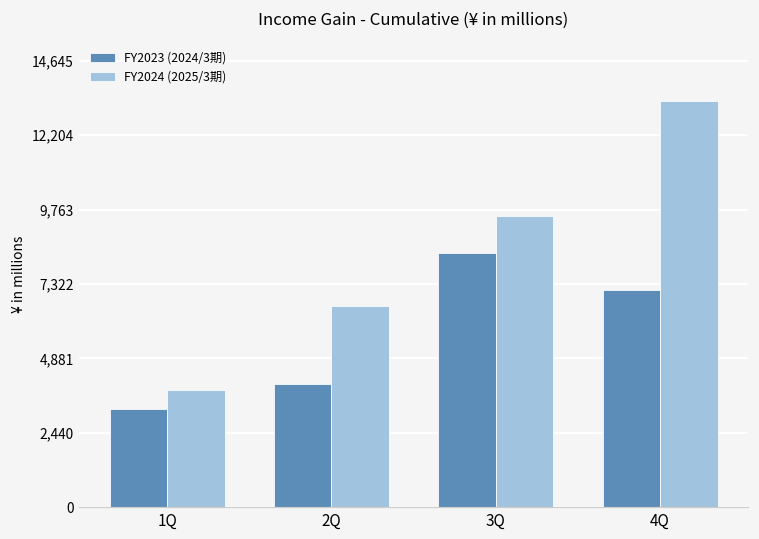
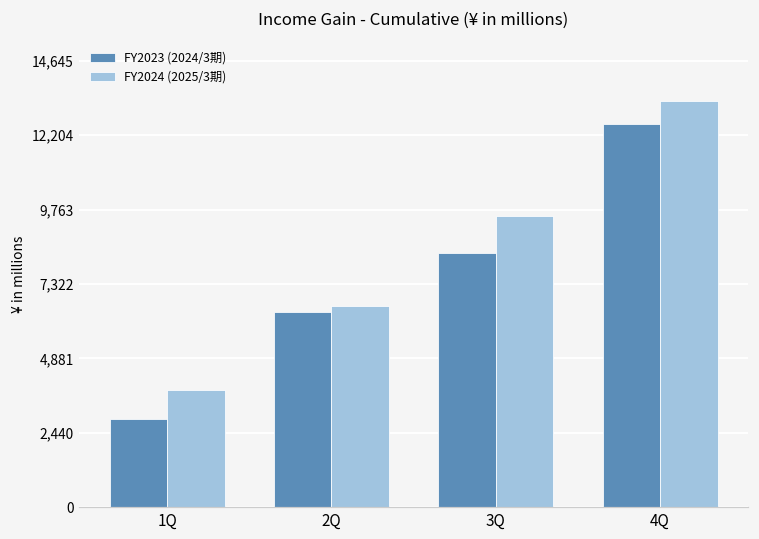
FY2023 (2024/3期), 1Q: 3,200 -> 2,900
FY2023 (2024/3期), 2Q: 4,000 -> 6,400
FY2023 (2024/3期), 4Q: 7,100 -> 12,600
